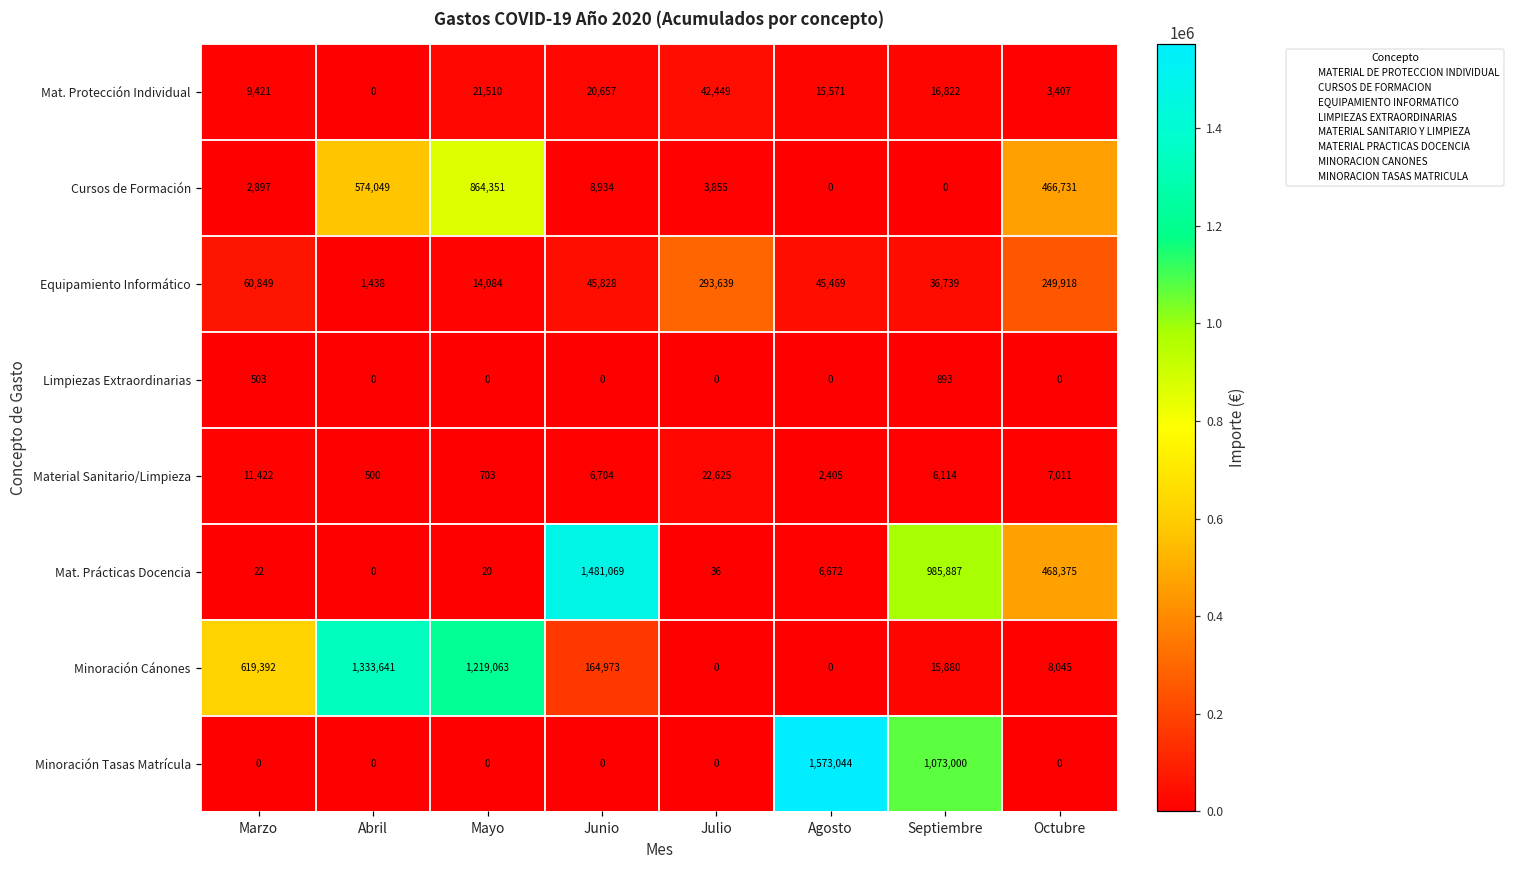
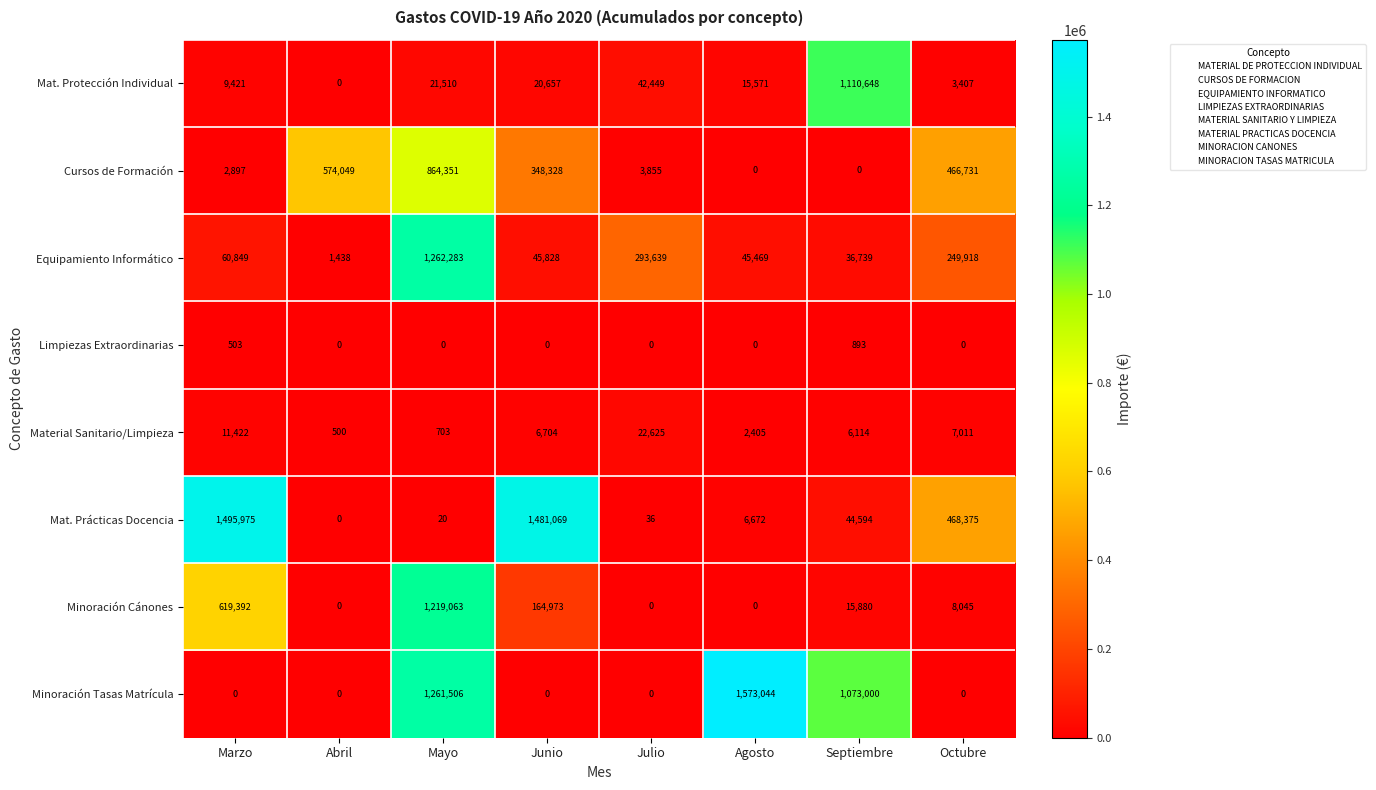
Mat. Protección Individual, Septiembre: 16,822 -> 1,110,648
Cursos de Formación, Junio: 8,934 -> 348,328
Equipamiento Informático, Mayo: 14,084 -> 1,262,283
Mat. Prácticas Docencia, Marzo: 22 -> 1,495,975
Mat. Prácticas Docencia, Septiembre: 985,887 -> 44,594
Minoración Cánones, Abril: 1,333,641 -> 0
Minoración Tasas Matrícula, Mayo: 0 -> 1,261,506
